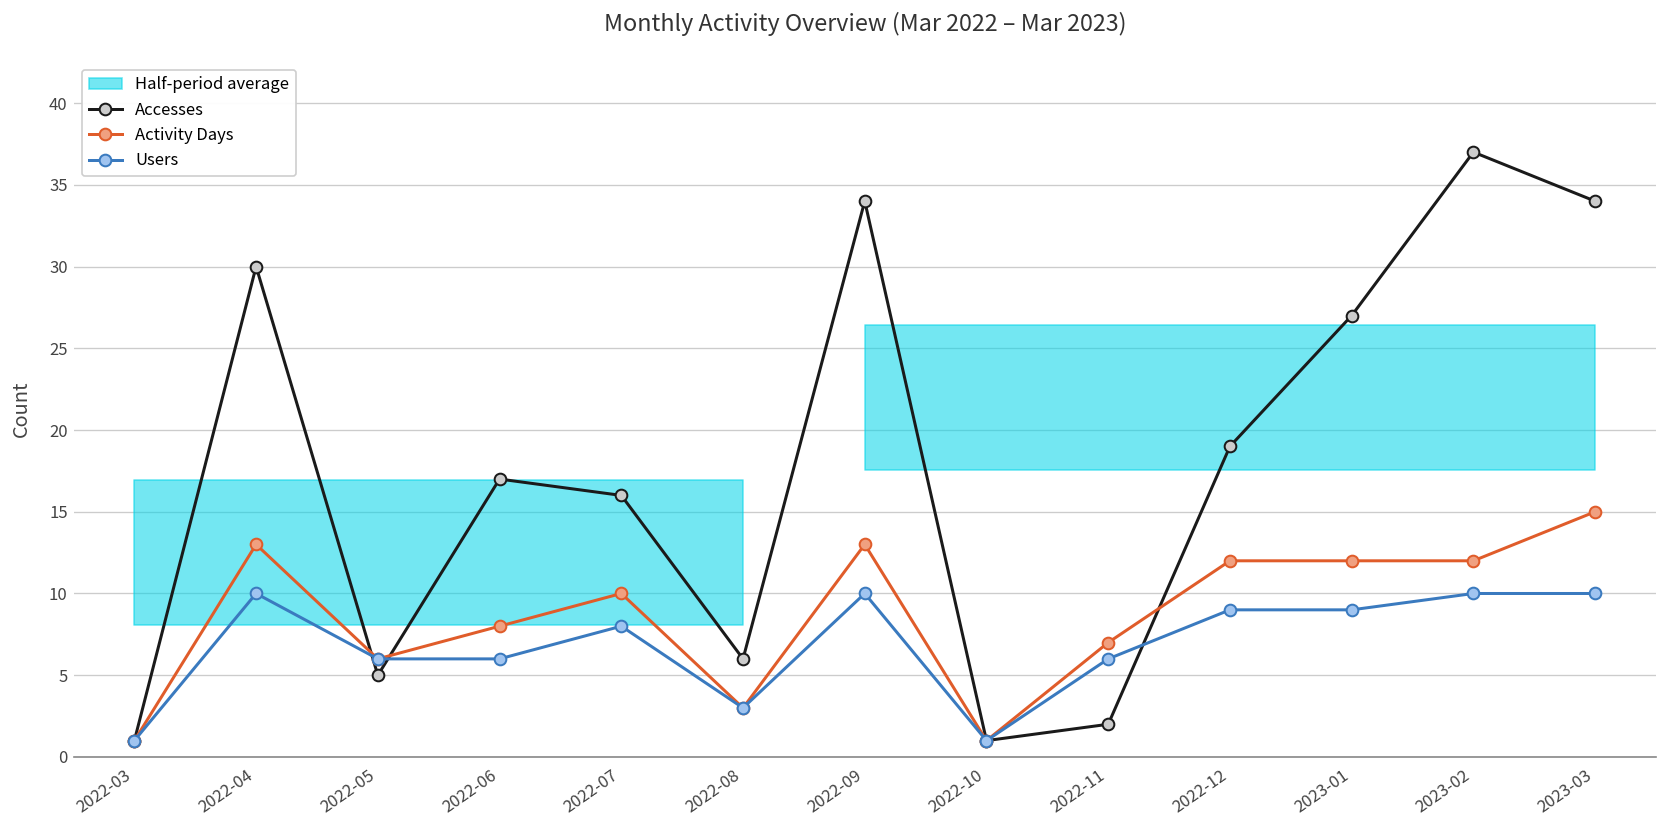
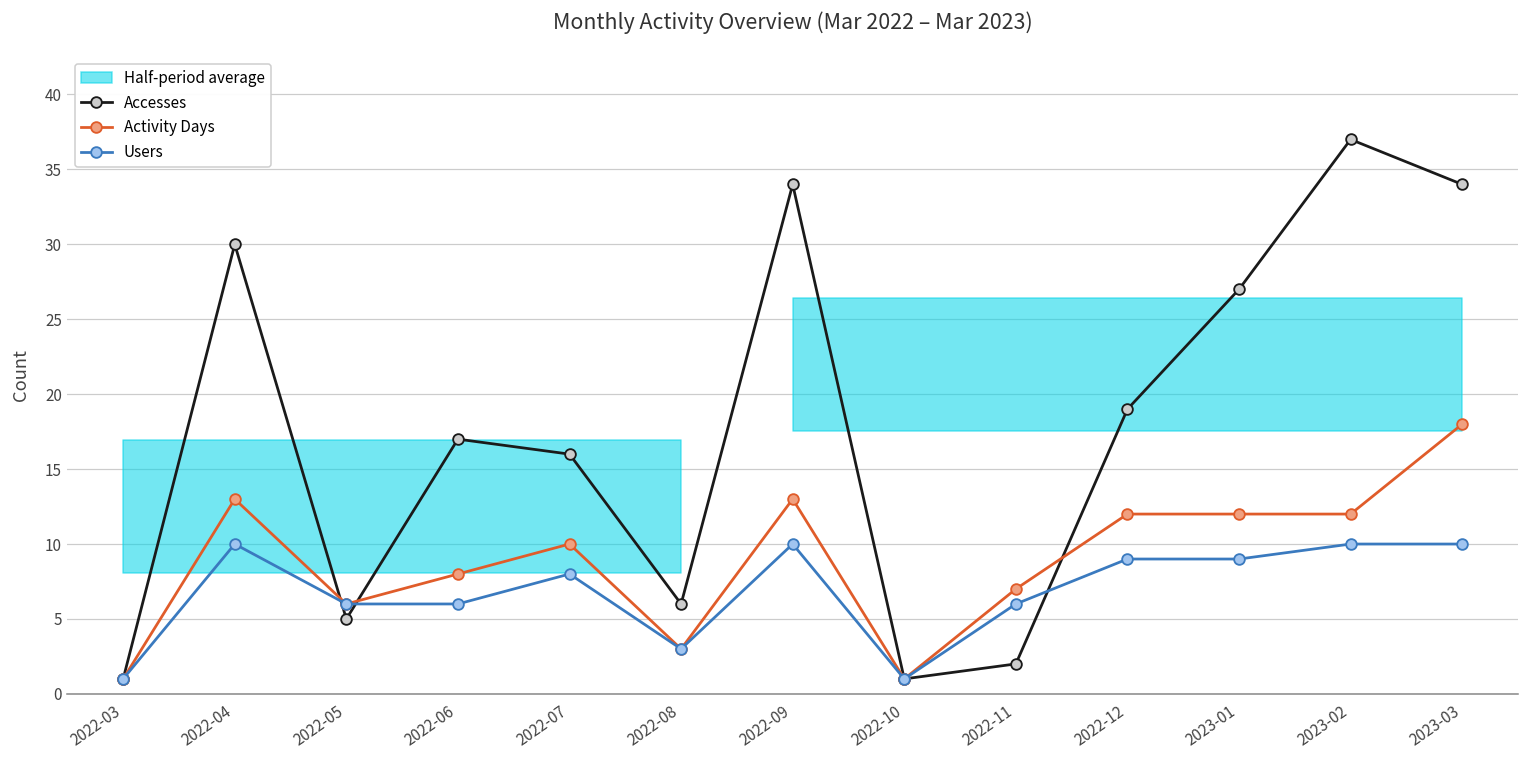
Activity Days, 2023-03: 15 -> 18
